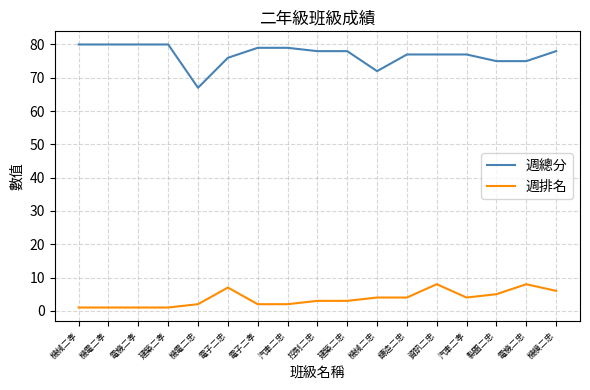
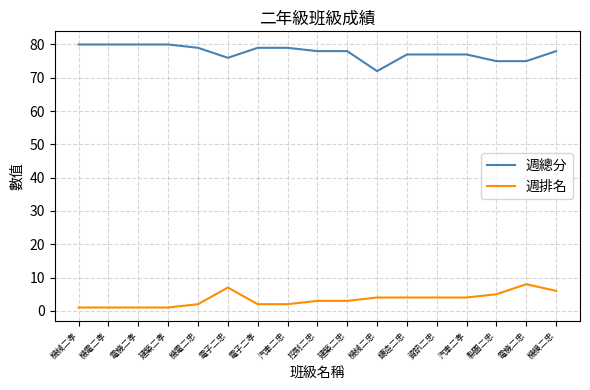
週總分, 機電二忠: 67 -> 79
週排名, 資訊二忠: 8 -> 4
